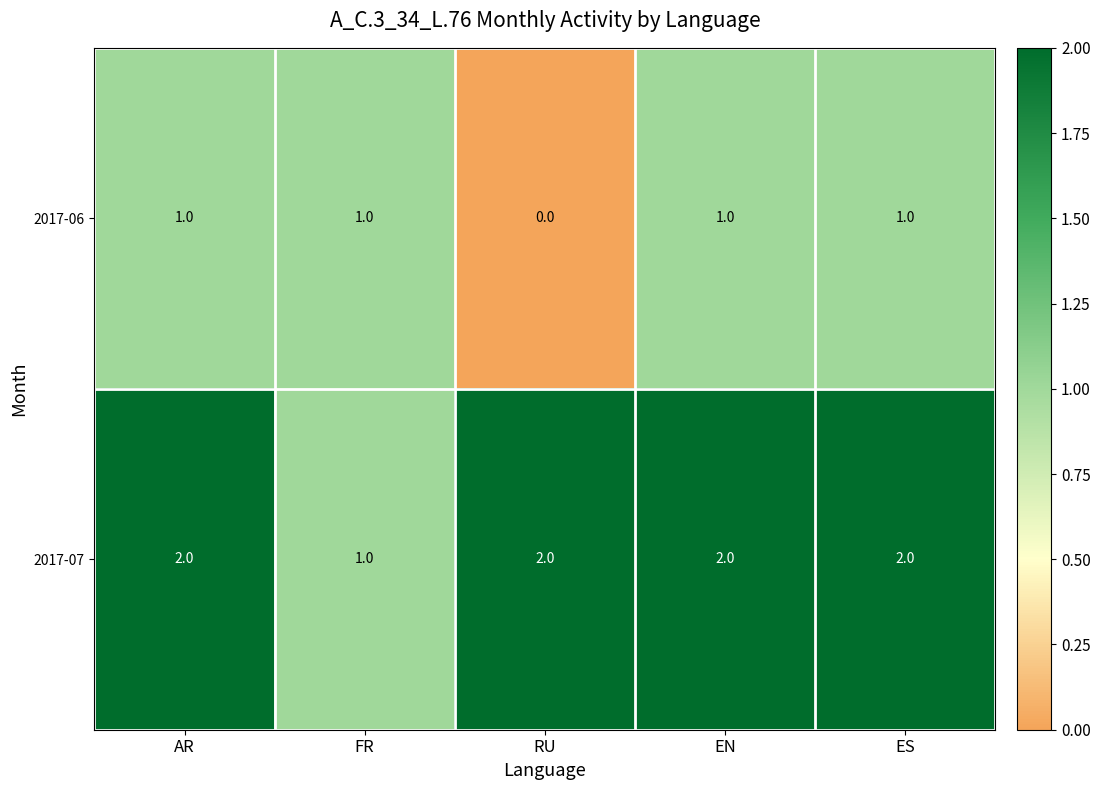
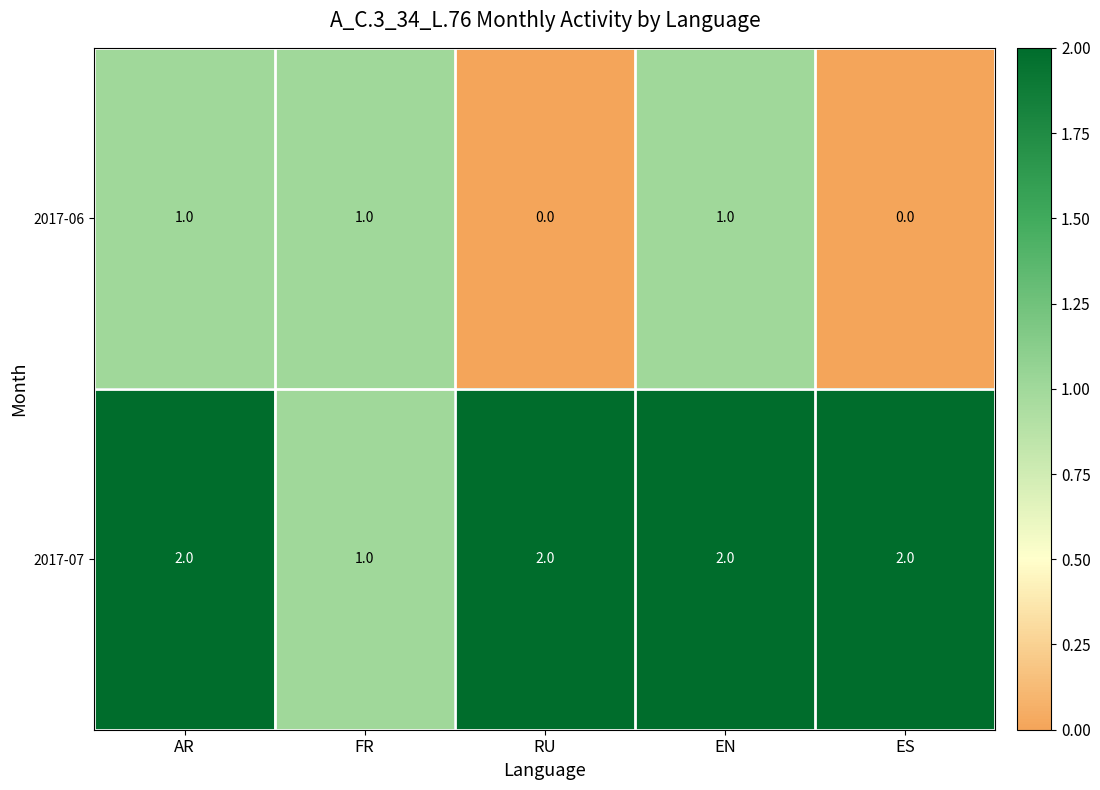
2017-06, ES: 1.0 -> 0.0
